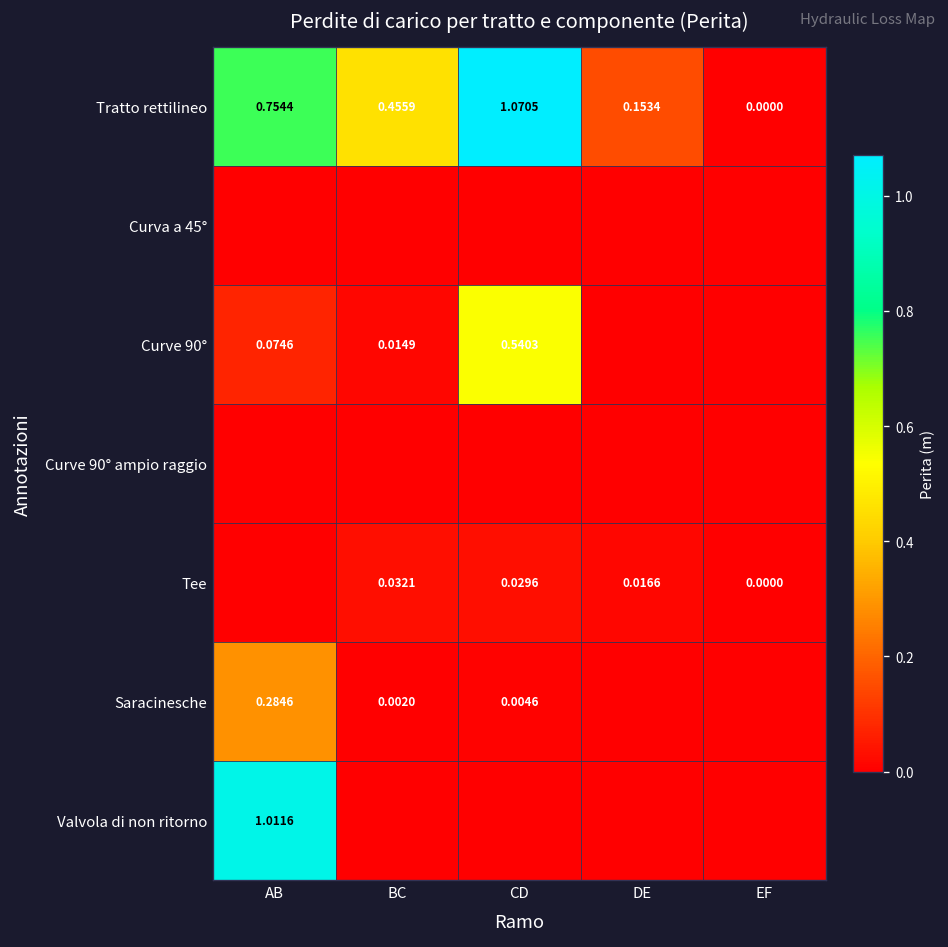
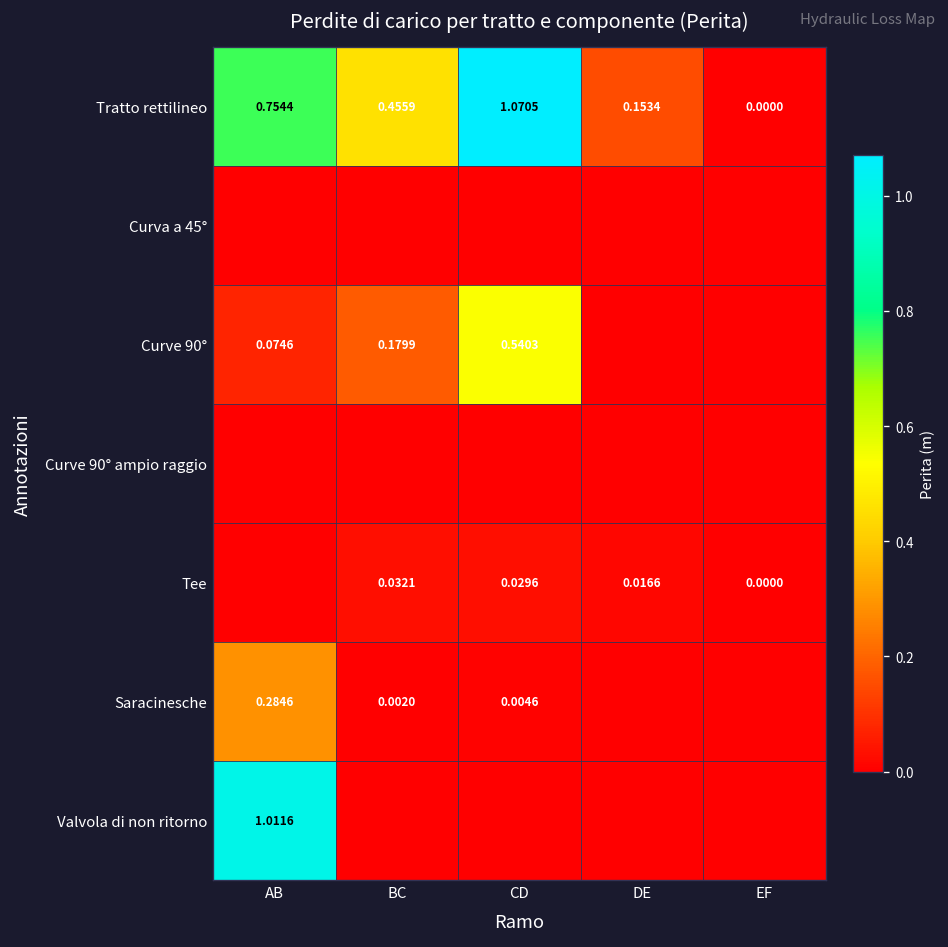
Curve 90°, BC: 0.0149 -> 0.1799
